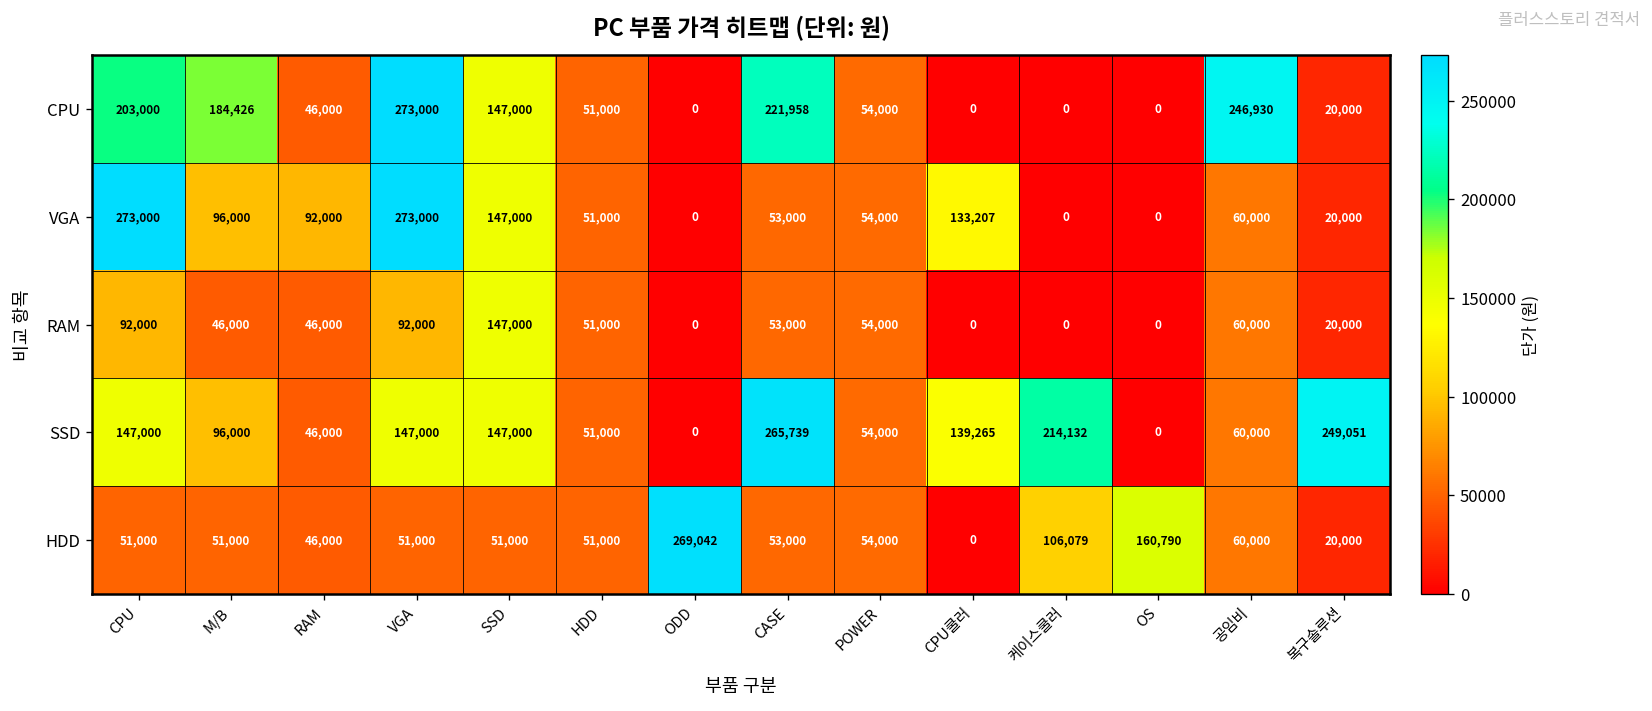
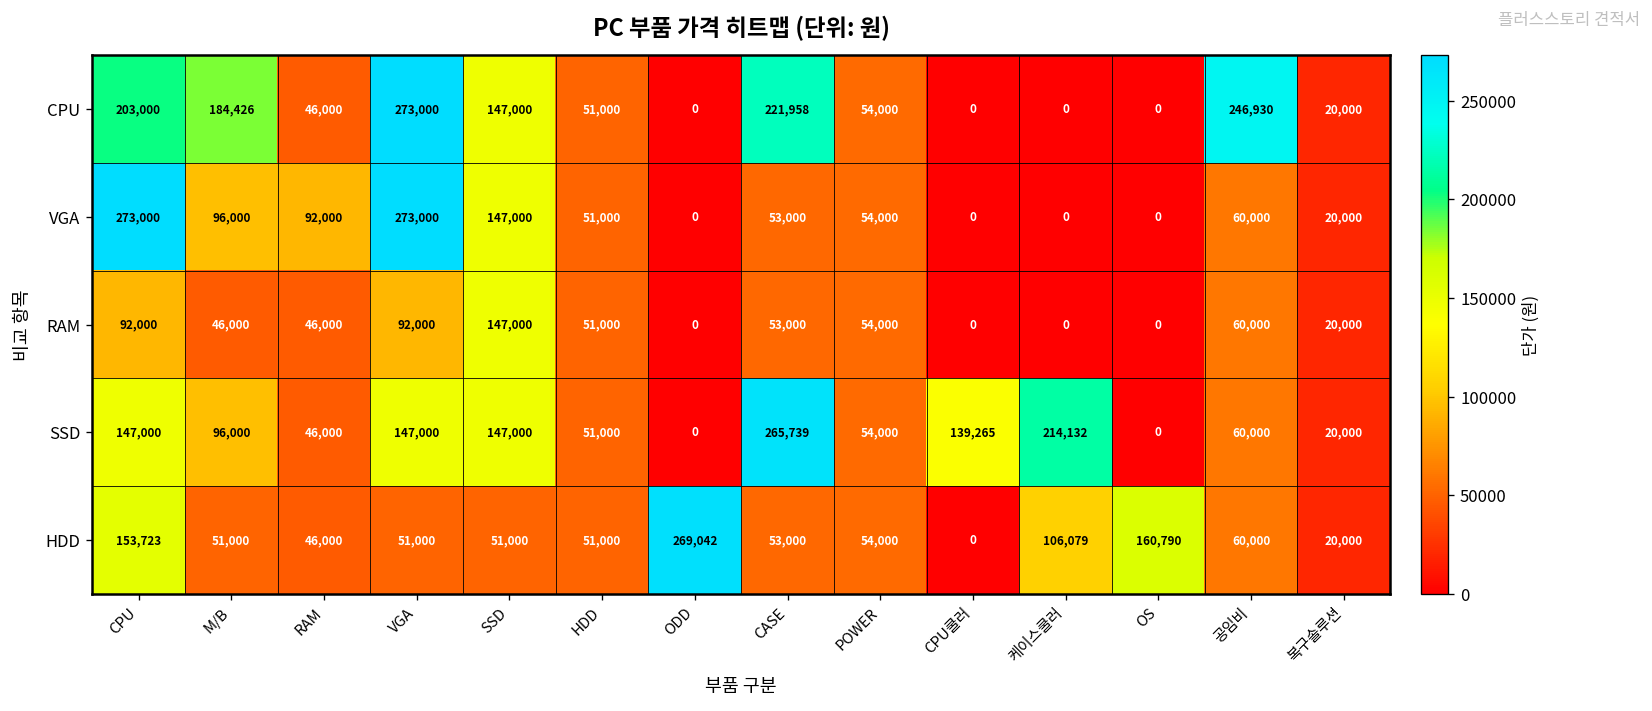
VGA, CPU쿨러: 133,207 -> 0
SSD, 복구솔루션: 249,051 -> 20,000
HDD, CPU: 51,000 -> 153,723
